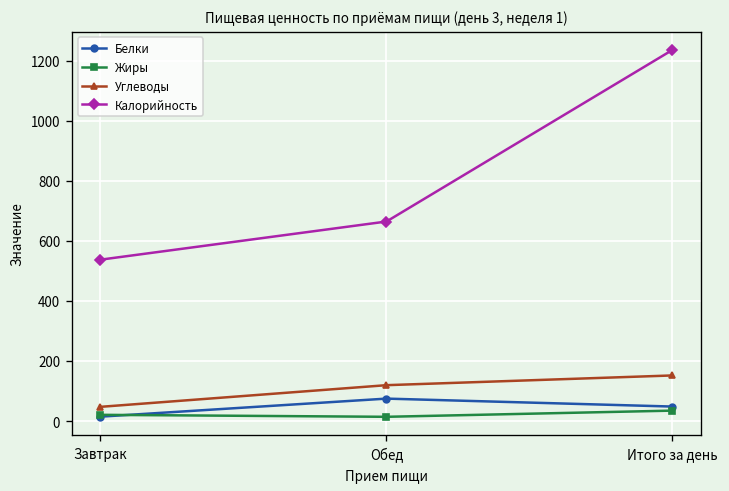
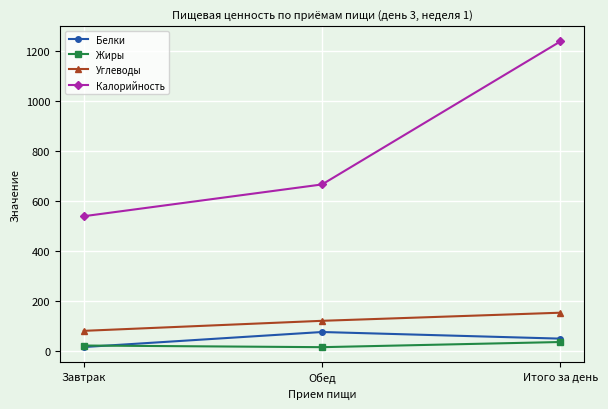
Углеводы, Завтрак: 50 -> 80
